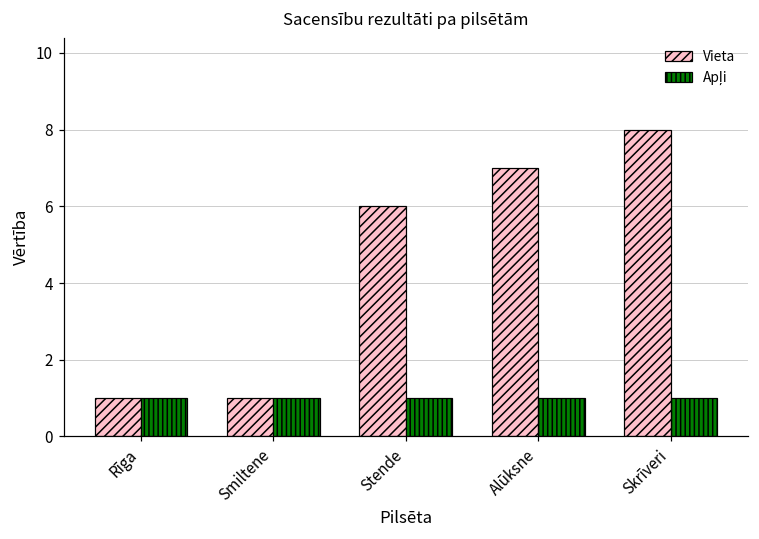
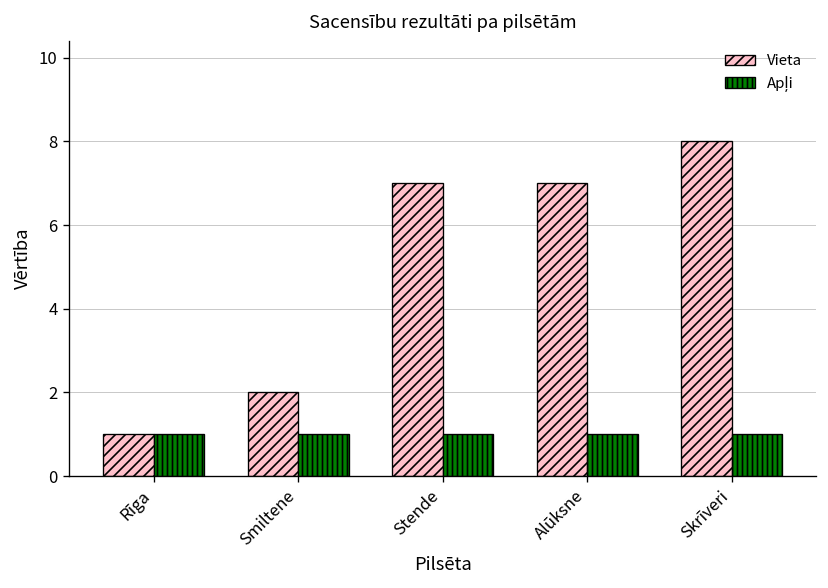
Vieta, Smiltene: 1 -> 2
Vieta, Stende: 6 -> 7
